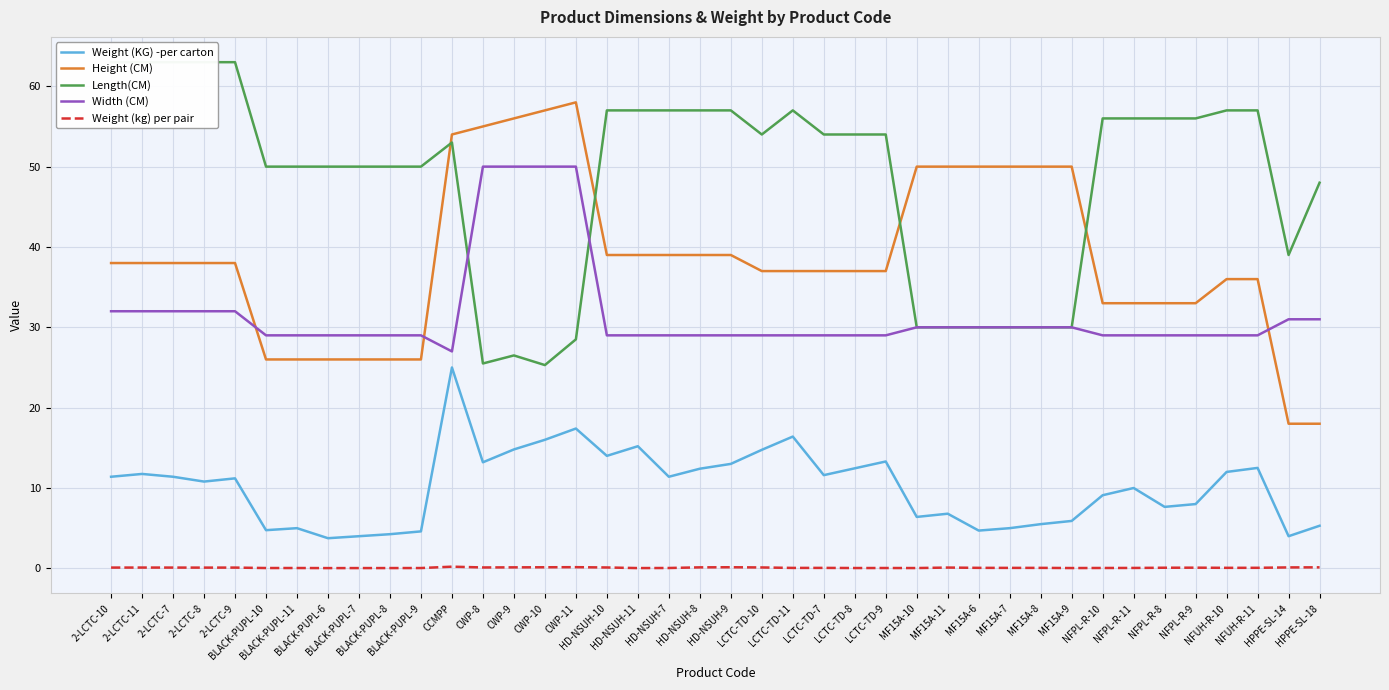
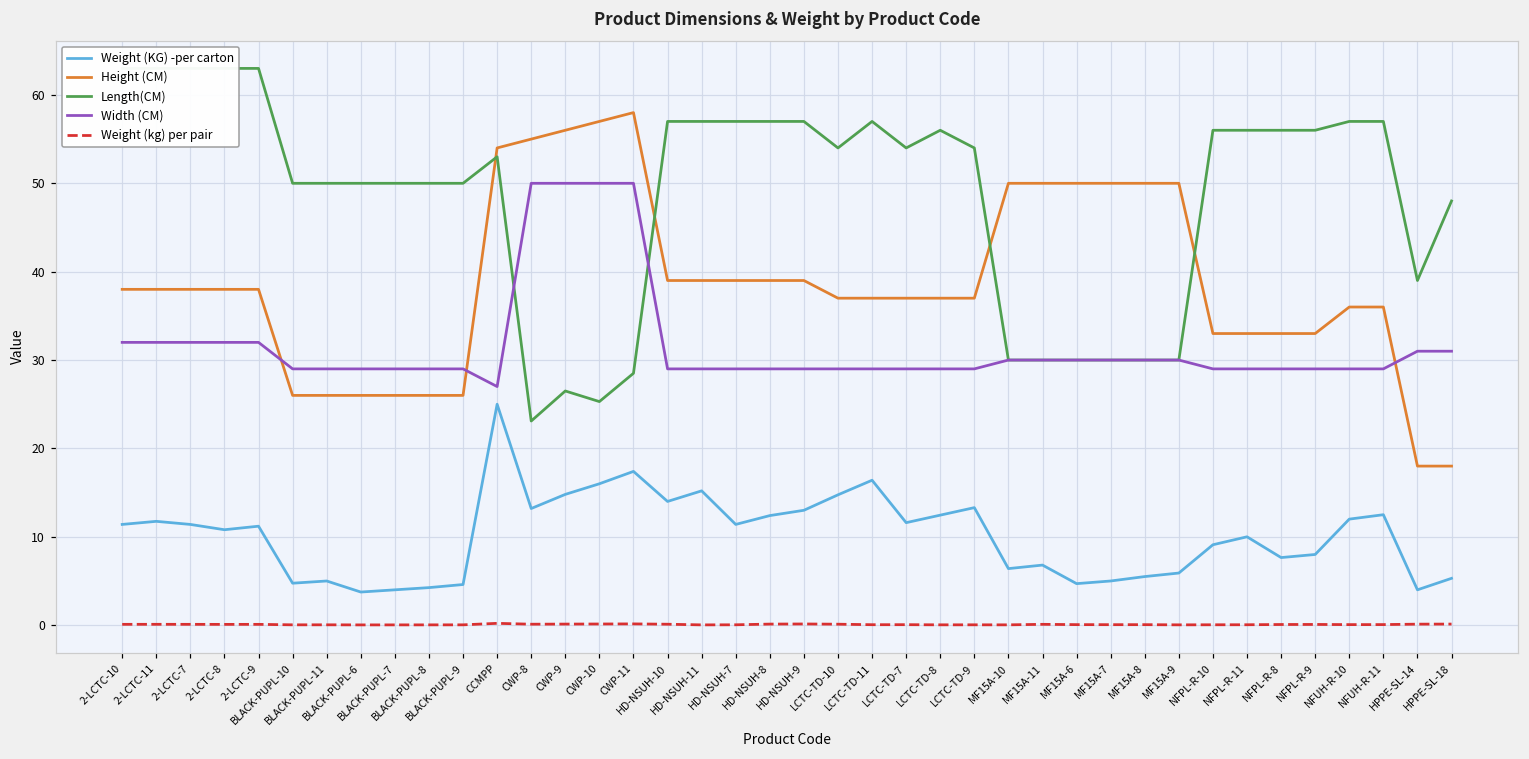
Length(CM), CWP-8: 26 -> 23
Length(CM), LCTC-TD-8: 54 -> 56
